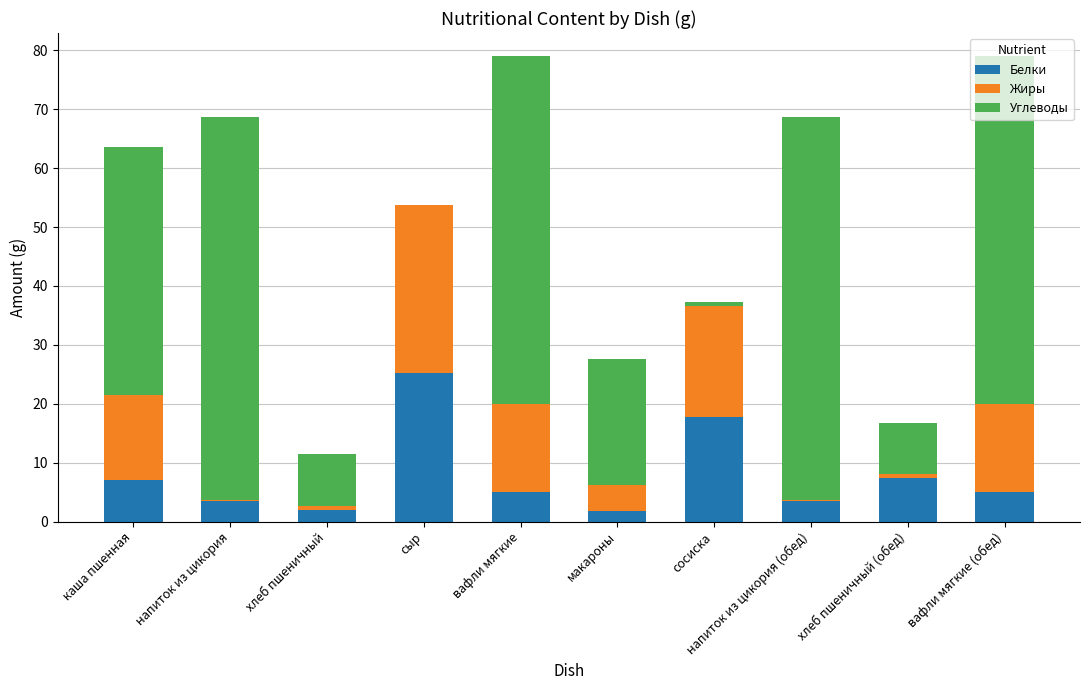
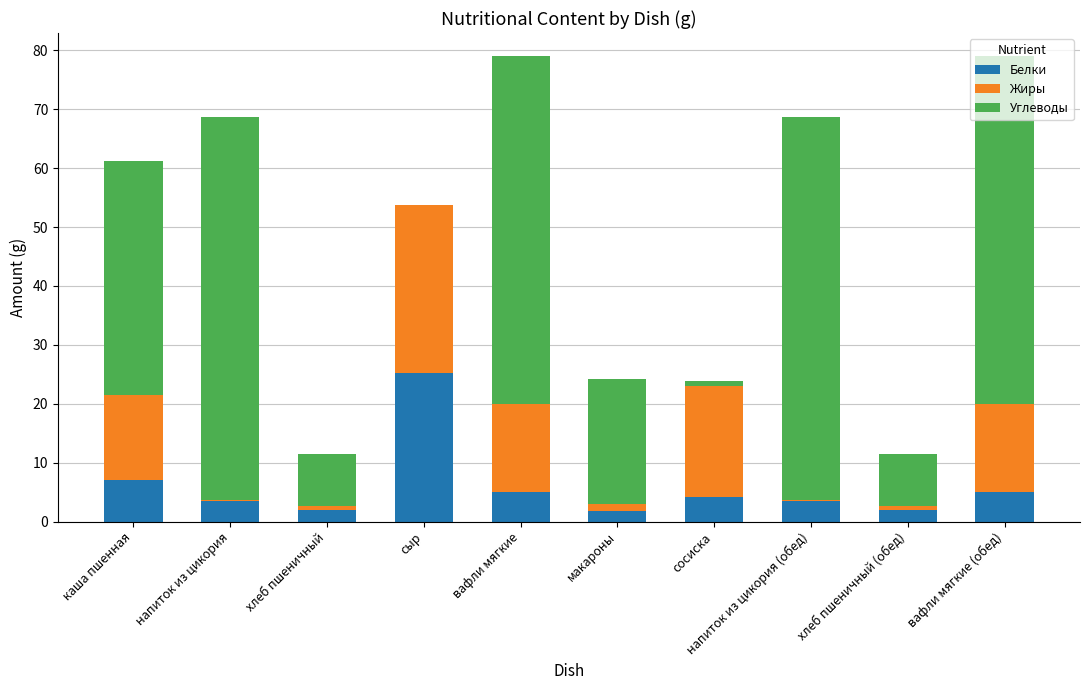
Углеводы, каша пшенная: 42 -> 40
Жиры, макароны: 5 -> 1
Белки, сосиска: 18 -> 4
Белки, хлеб пшеничный (обед): 7 -> 2
